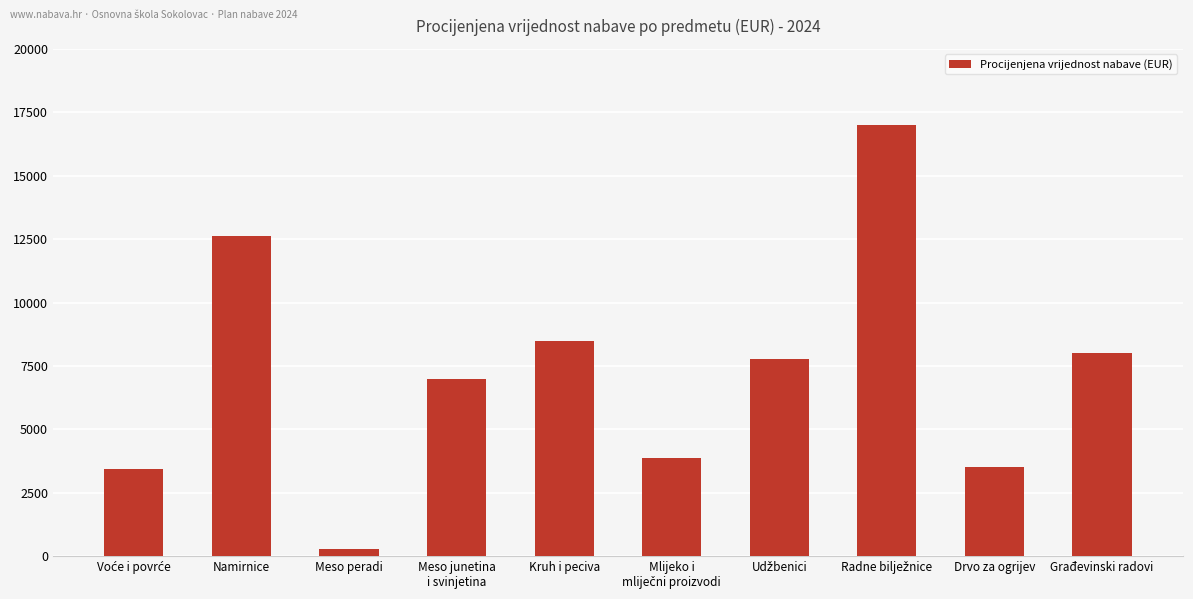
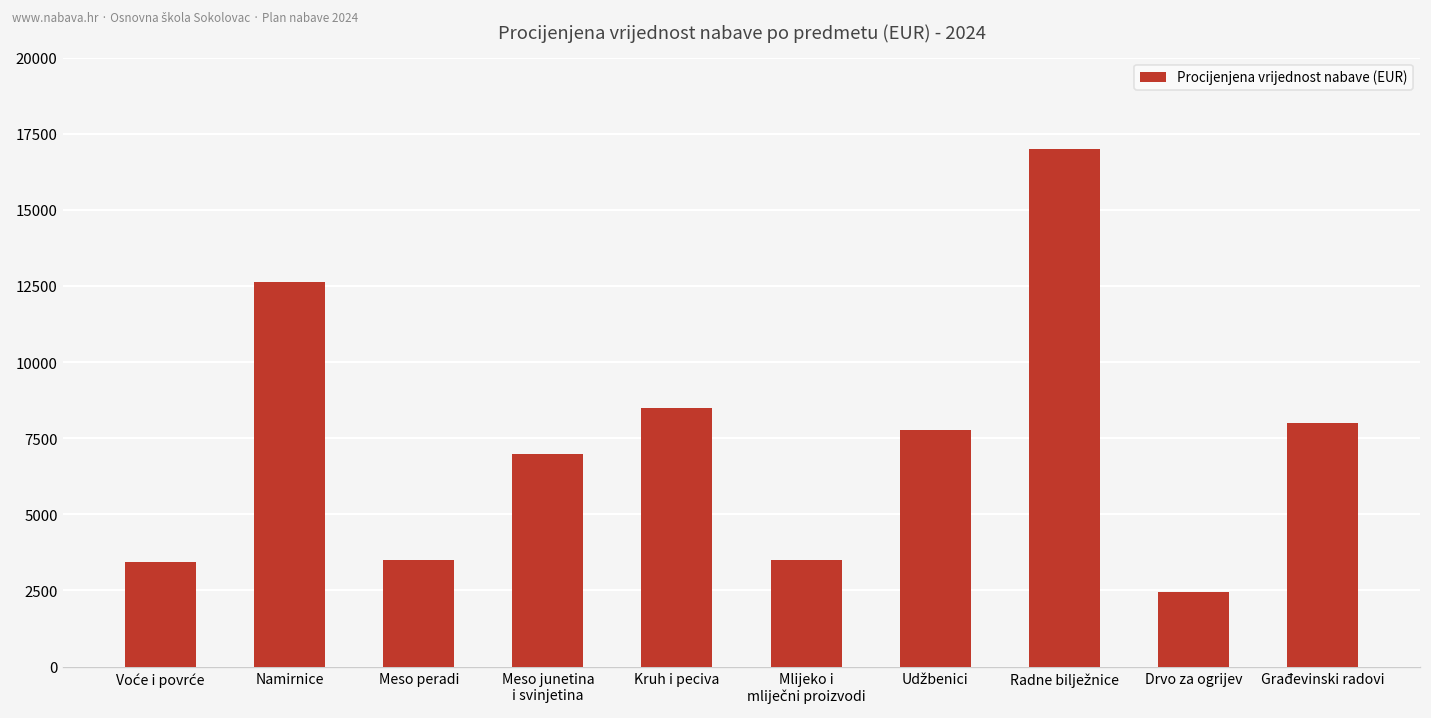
Meso peradi: 300 -> 3500
Mlijeko i mliječni proizvodi: 3900 -> 3500
Drvo za ogrijev: 3500 -> 2500
